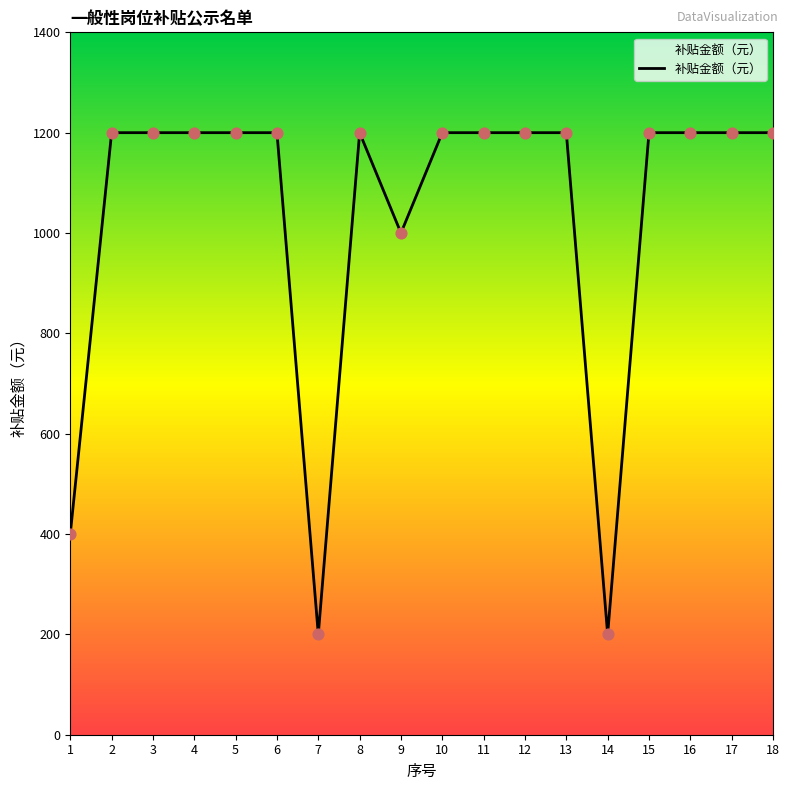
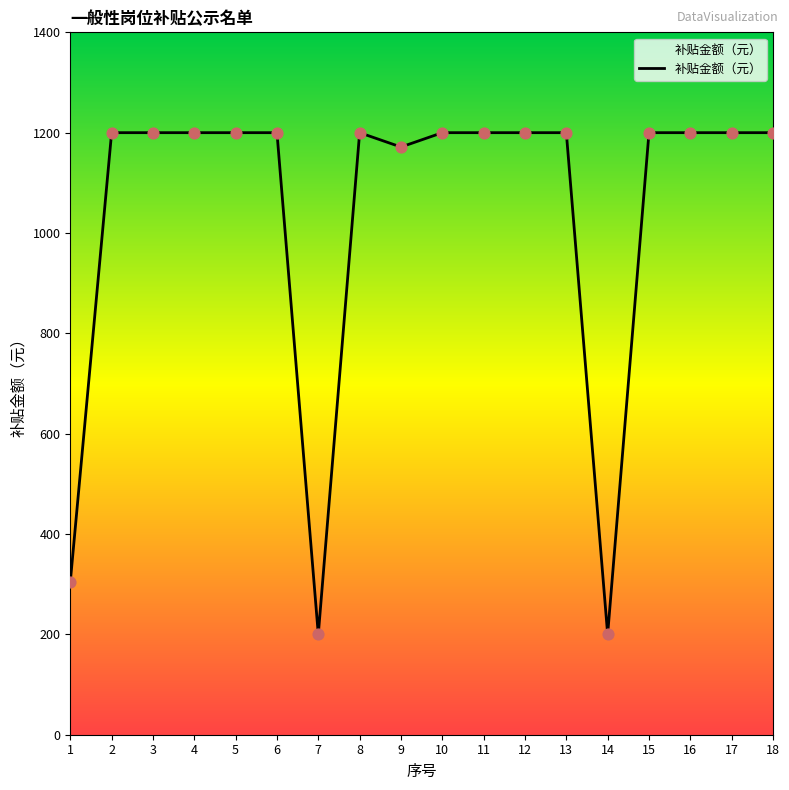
1: 400 -> 300
9: 1000 -> 1170
